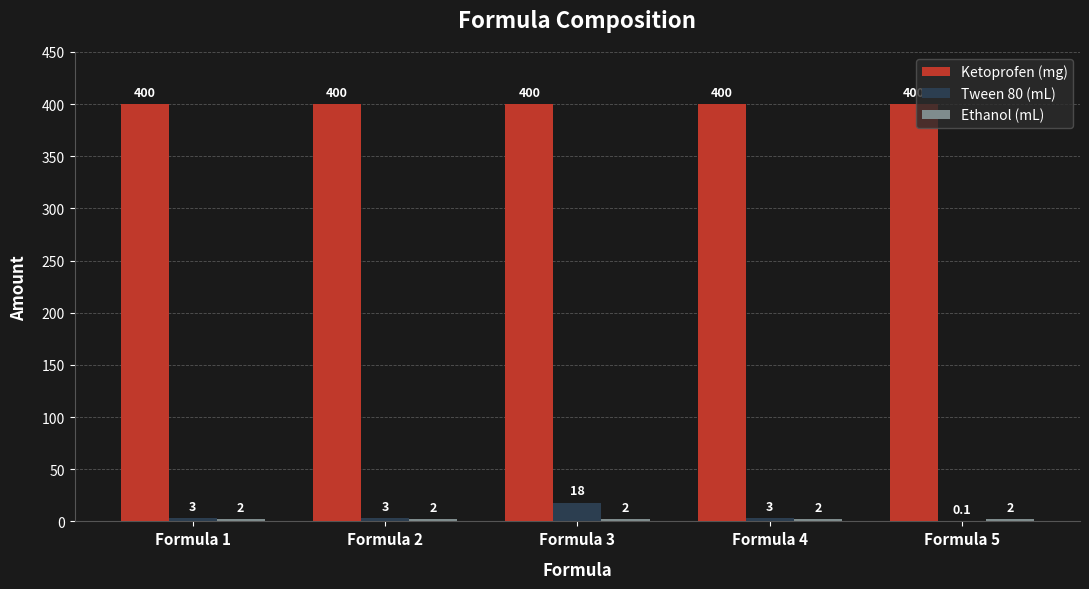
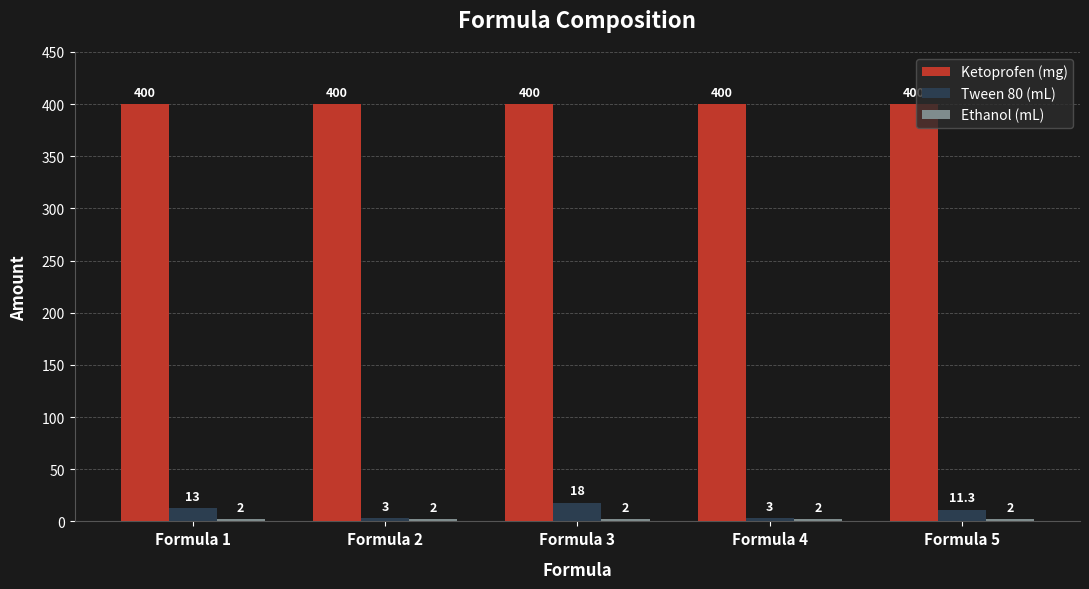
Tween 80 (mL), Formula 1: 3 -> 13
Tween 80 (mL), Formula 5: 0.1 -> 11.3
